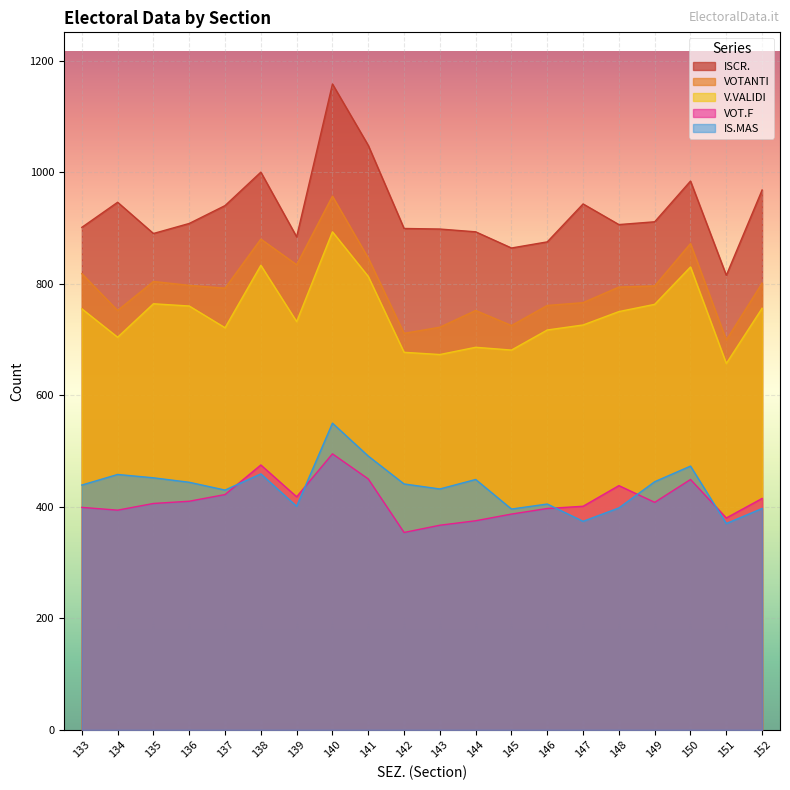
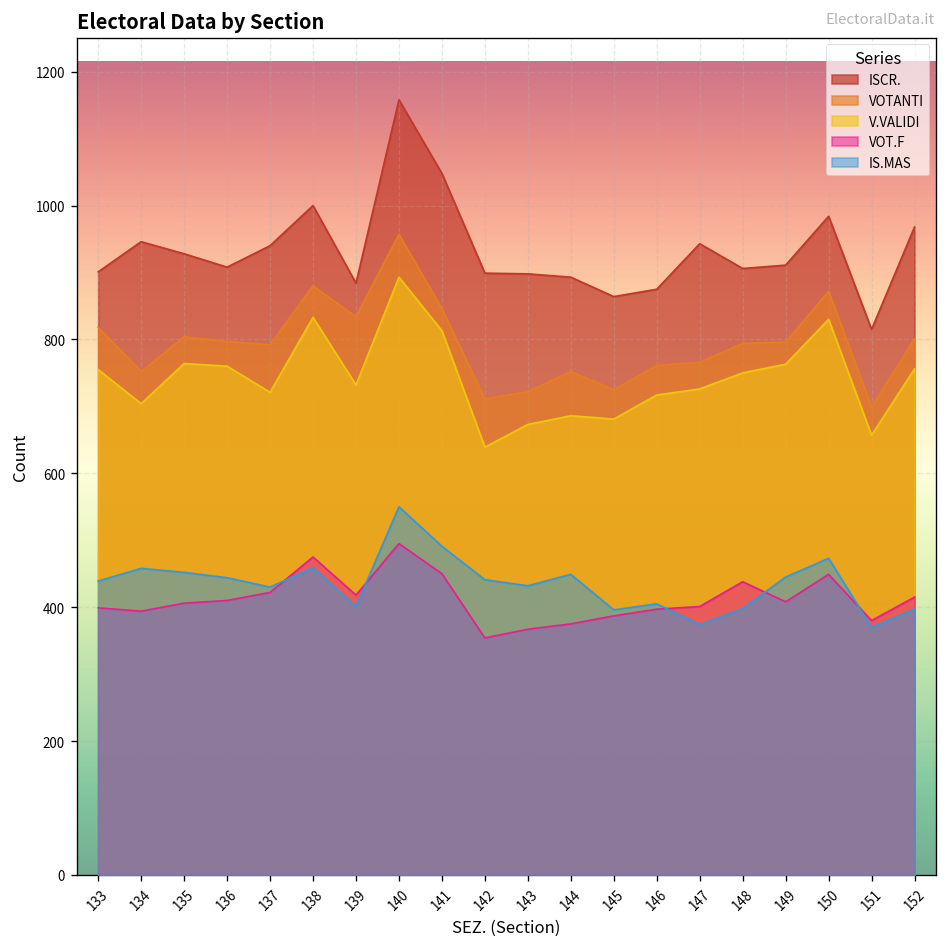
ISCR., 135: 890 -> 930
V.VALIDI, 142: 680 -> 640
